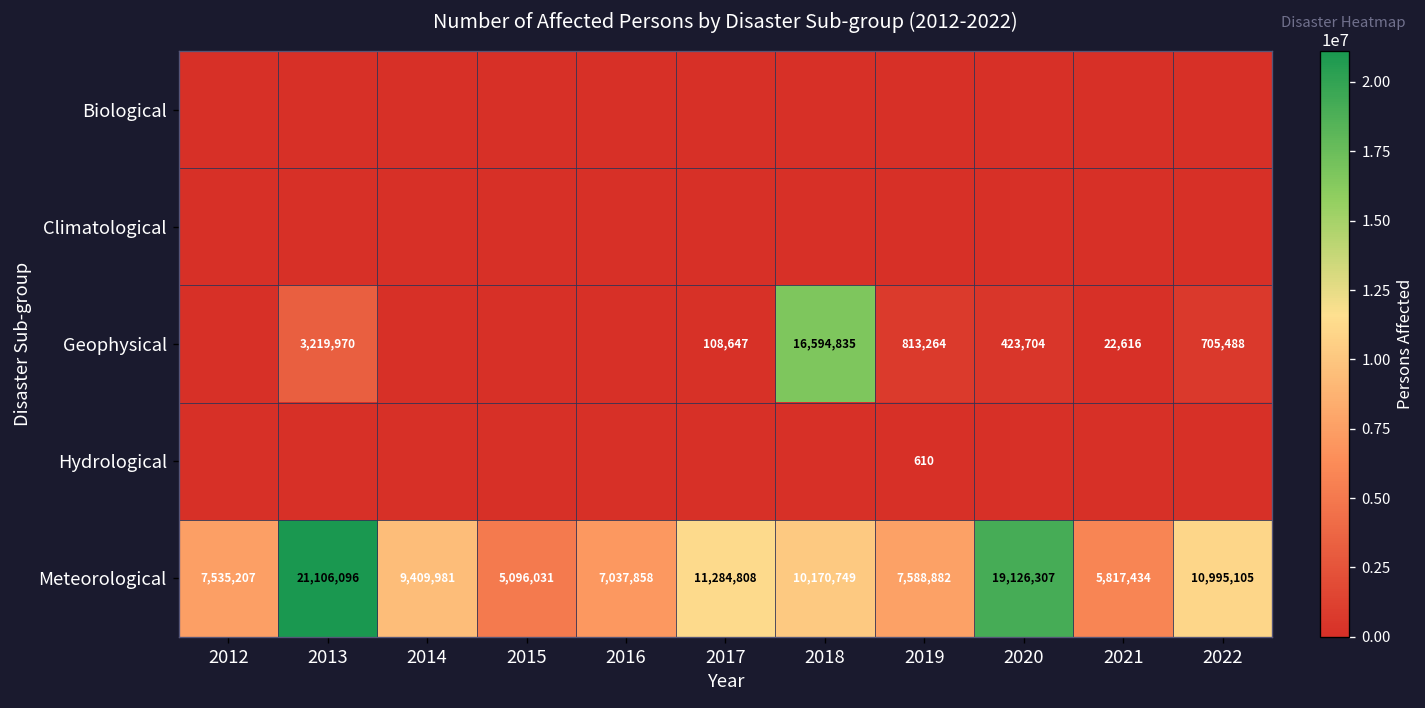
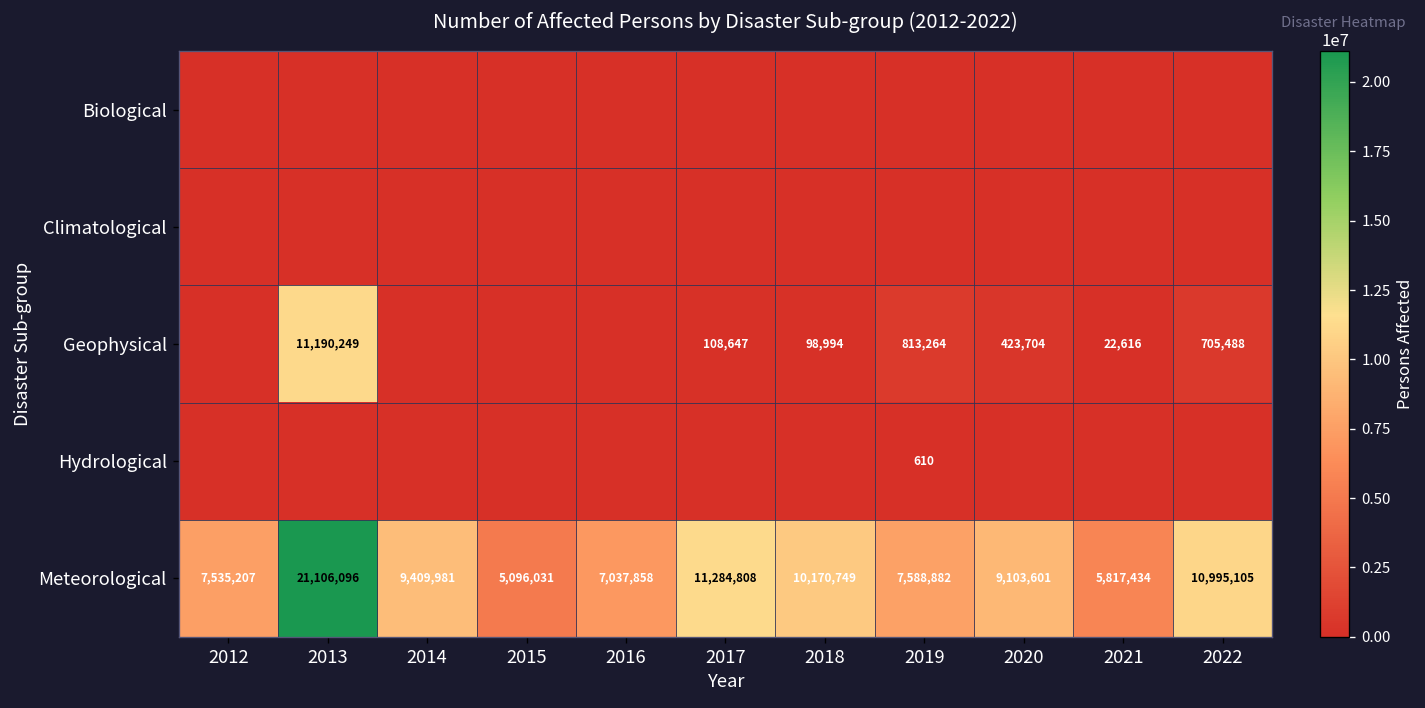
Geophysical, 2013: 3,219,970 -> 11,190,249
Geophysical, 2018: 16,594,835 -> 98,994
Meteorological, 2020: 19,126,307 -> 9,103,601
